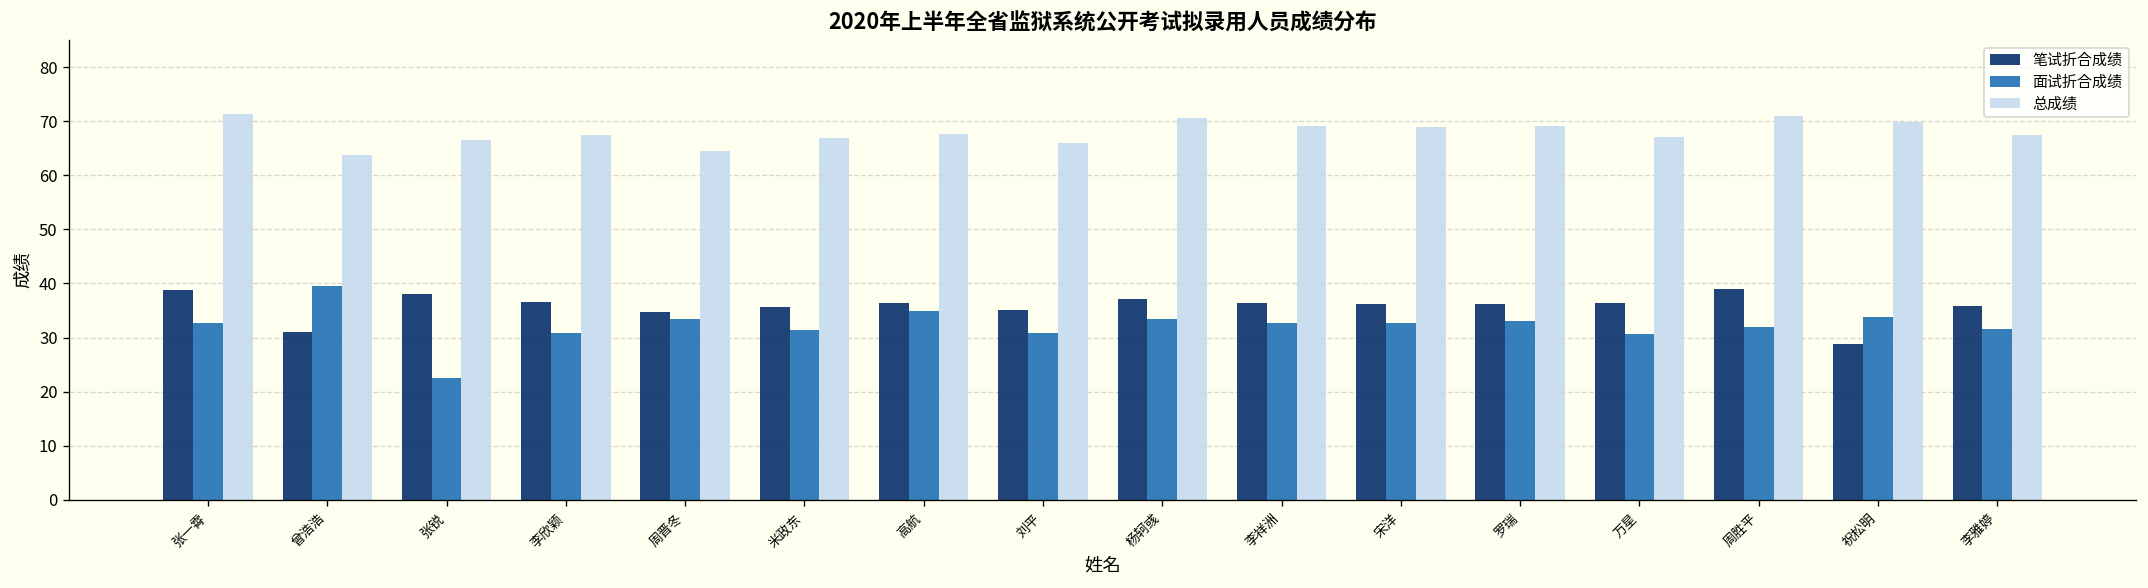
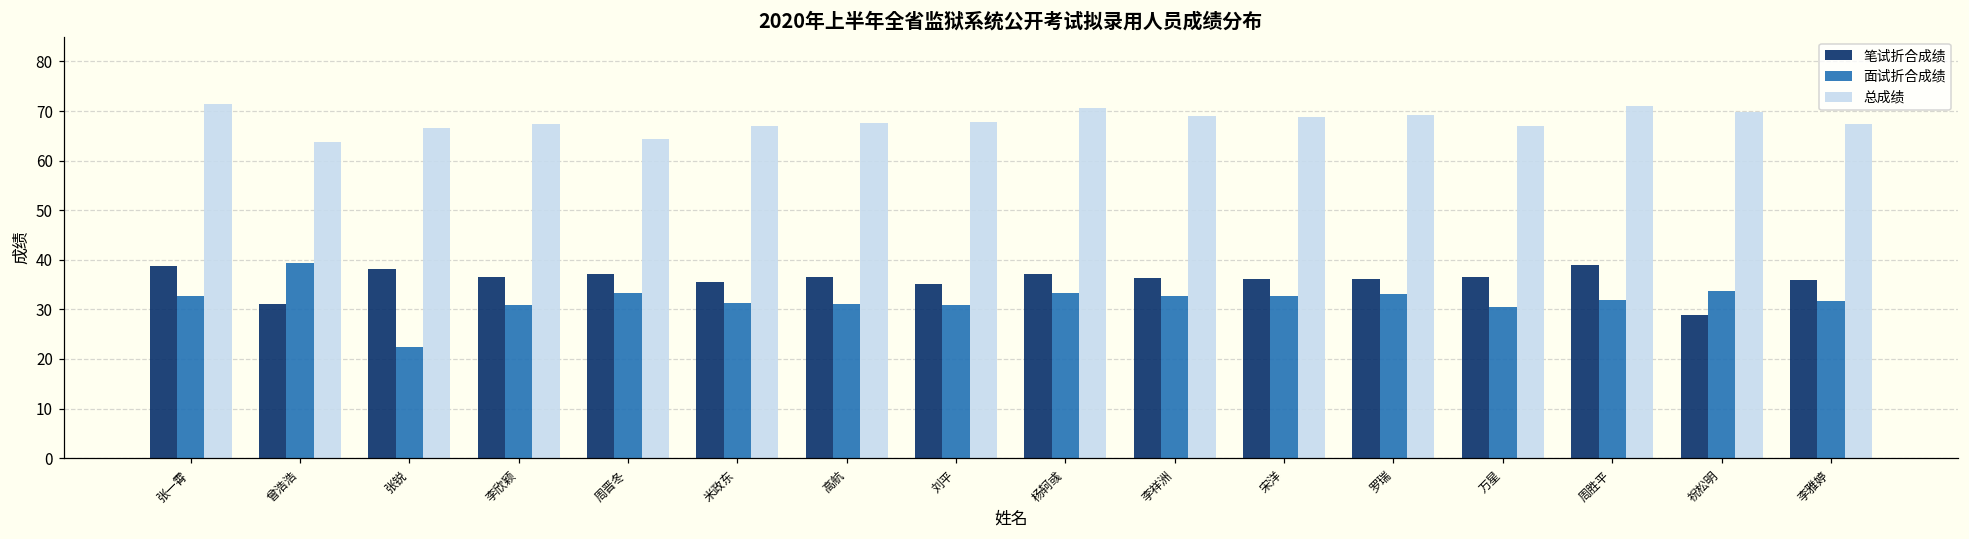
笔试折合成绩, 周晋冬: 35 -> 37
面试折合成绩, 高航: 35 -> 31
总成绩, 刘平: 66 -> 68
